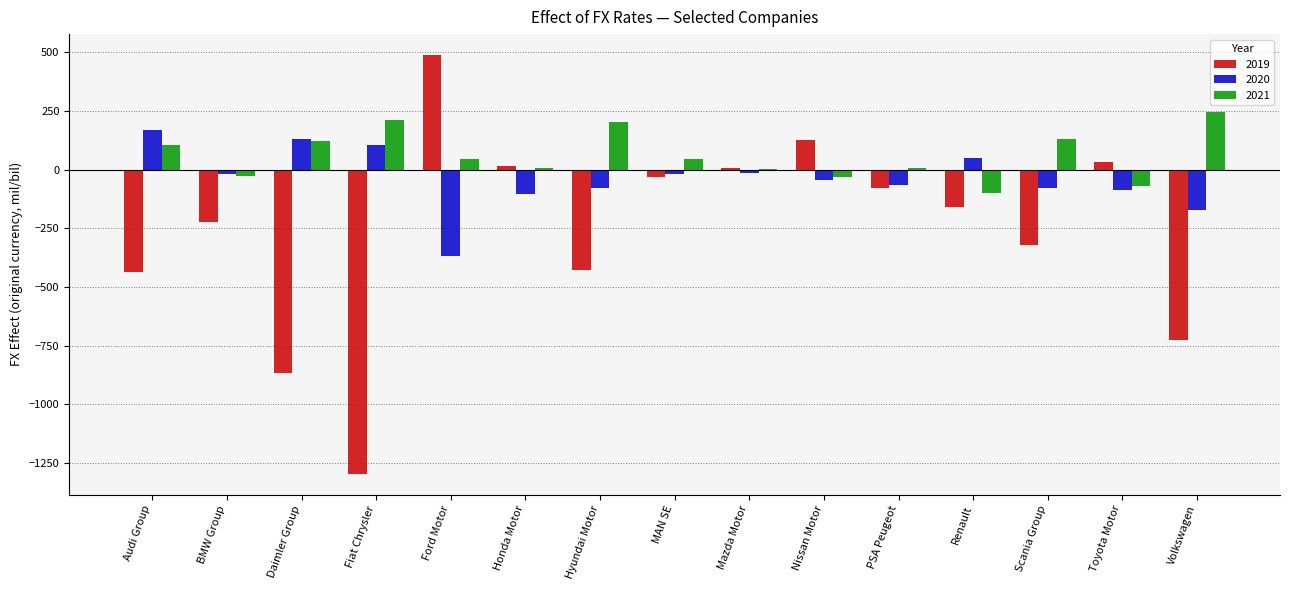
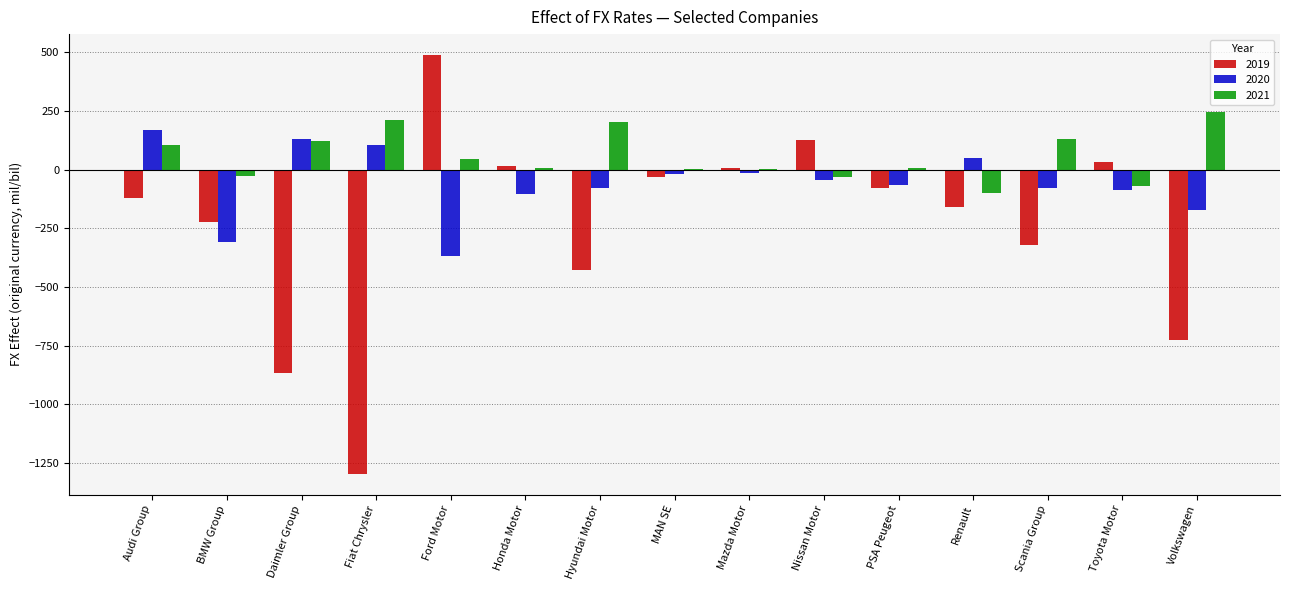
2019, Audi Group: -440 -> -120
2020, BMW Group: -20 -> -310
2021, MAN SE: 50 -> 0
